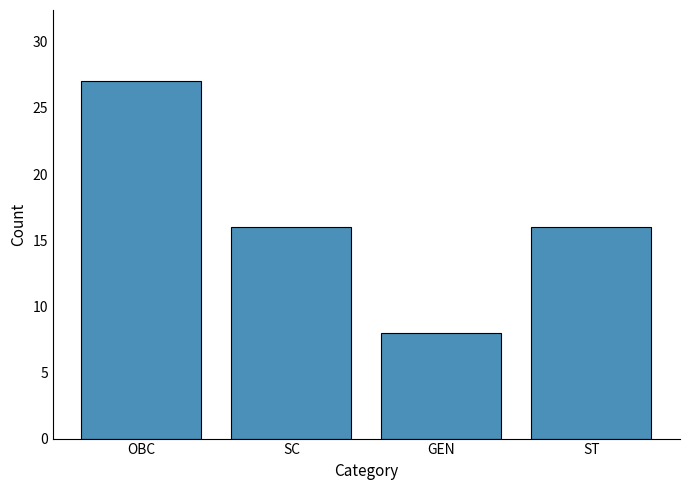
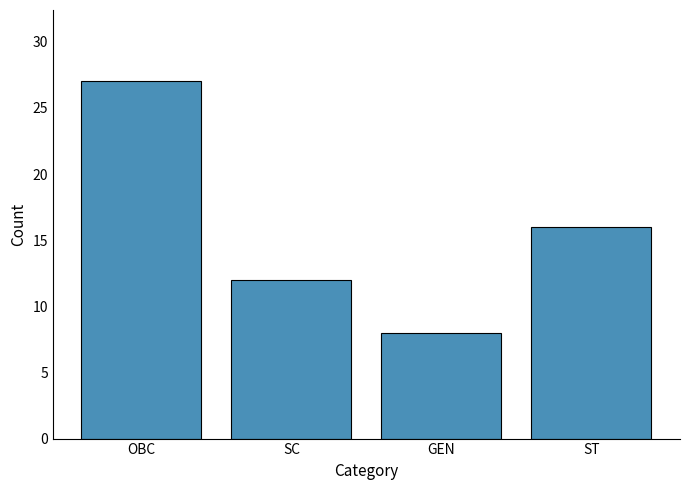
SC: 16 -> 12
